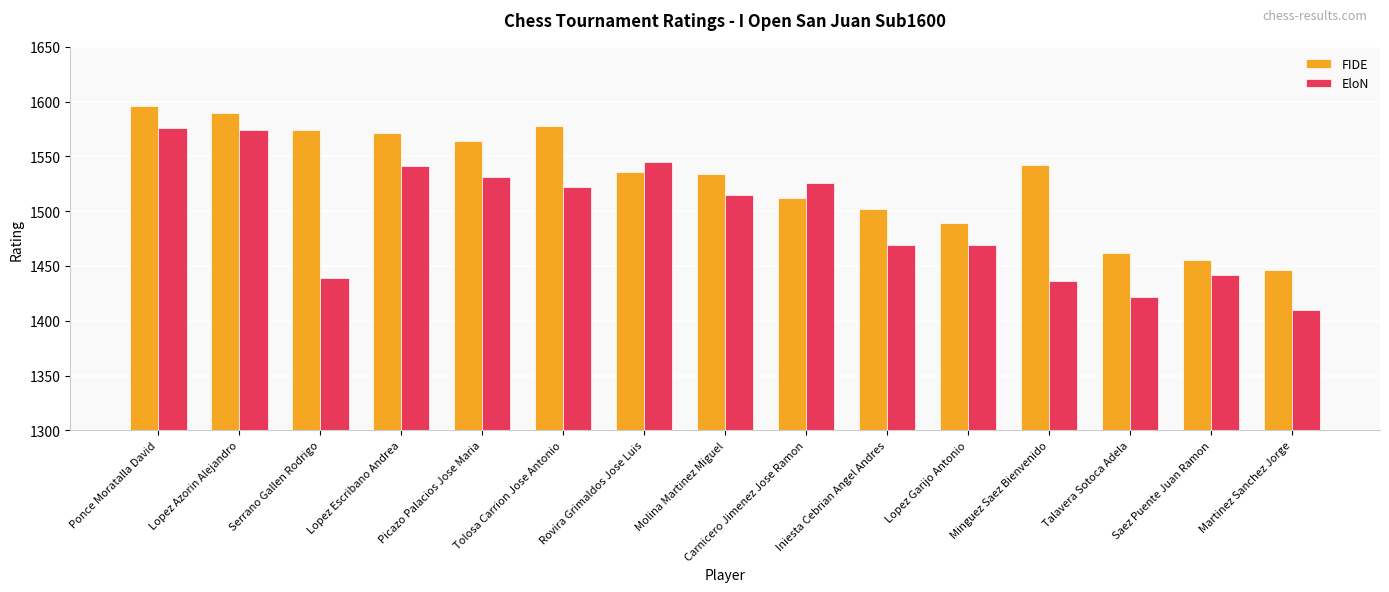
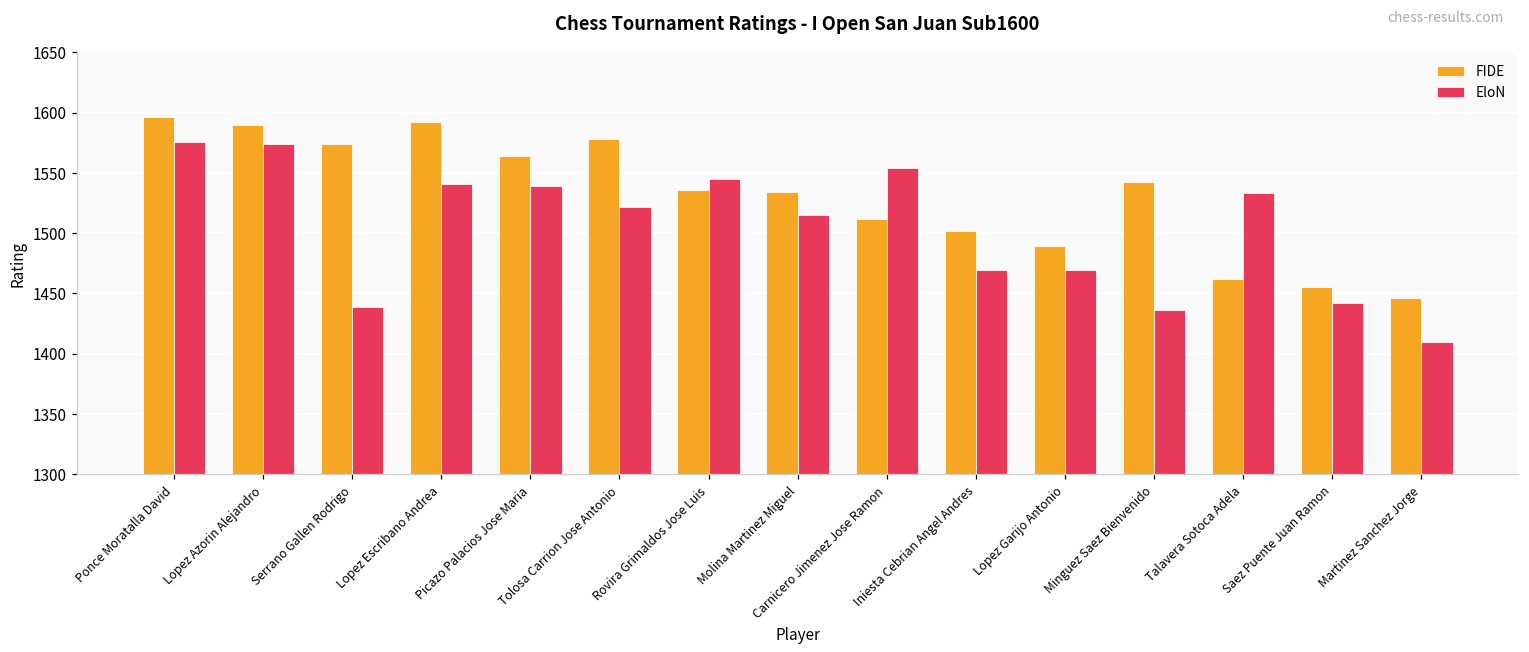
FIDE, Lopez Escribano Andrea: 1571 -> 1592
EloN, Picazo Palacios Jose Maria: 1531 -> 1539
EloN, Carnicero Jimenez Jose Ramon: 1526 -> 1554
EloN, Talavera Sotoca Adela: 1422 -> 1533
